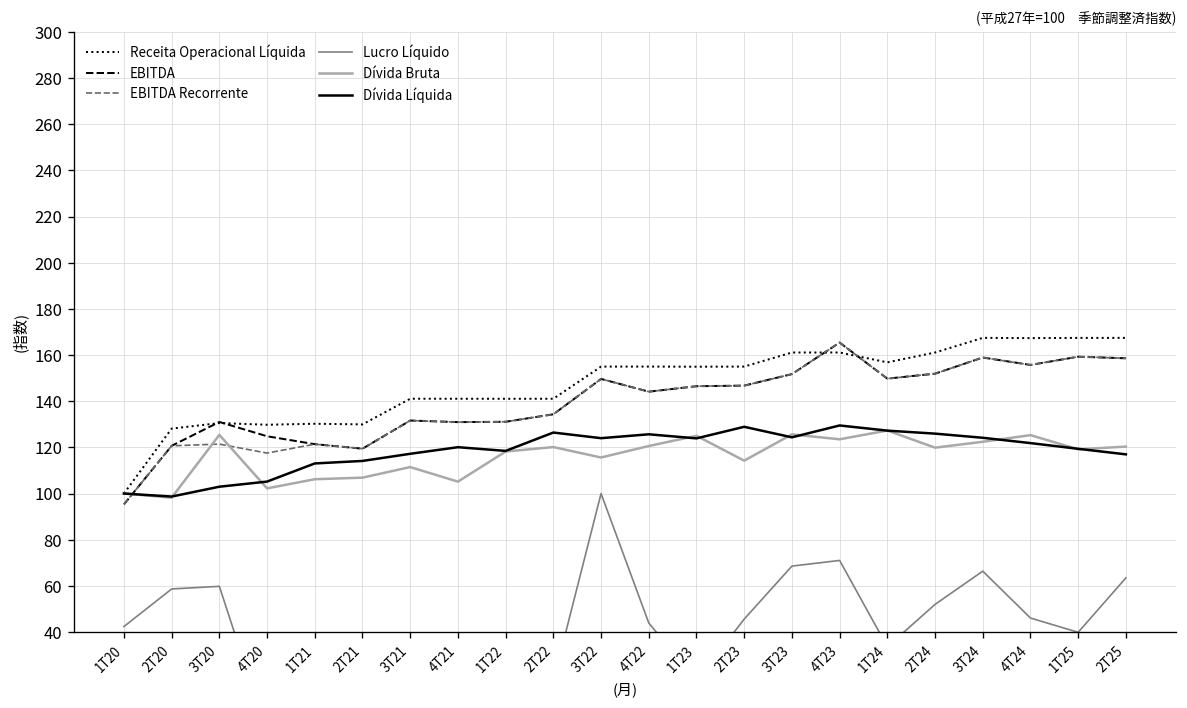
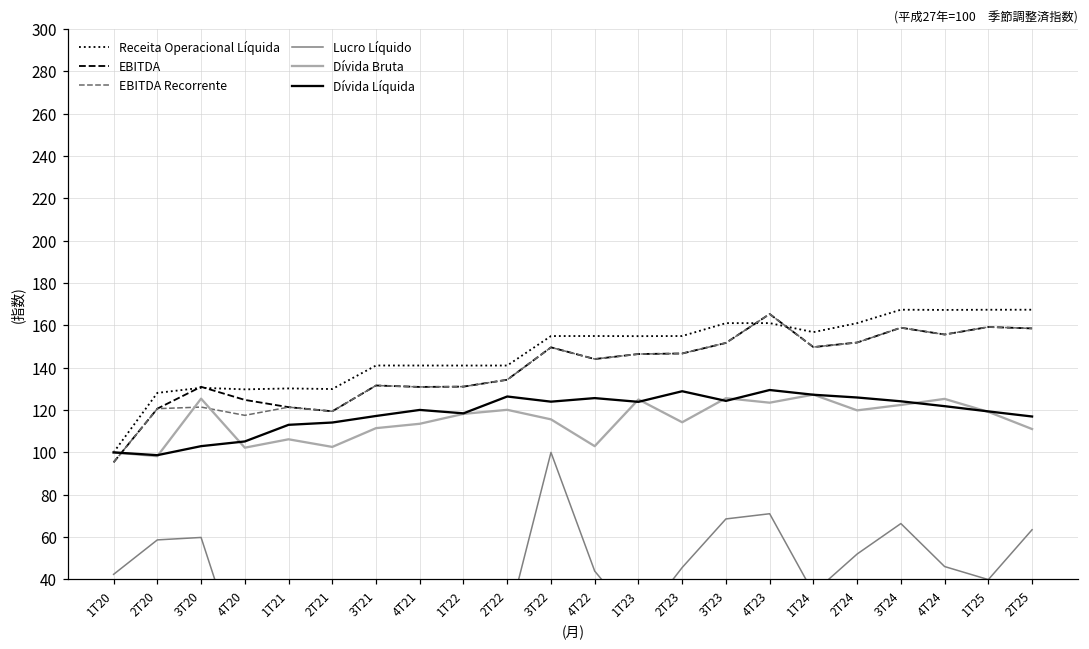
Dívida Bruta, 2T21: 107 -> 103
Dívida Bruta, 4T21: 105 -> 114
Dívida Bruta, 4T22: 121 -> 103
Dívida Bruta, 2T25: 120 -> 111
